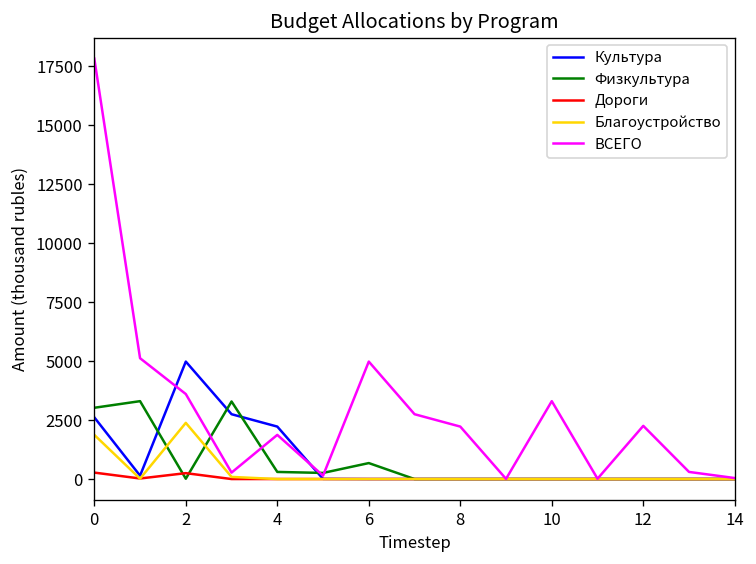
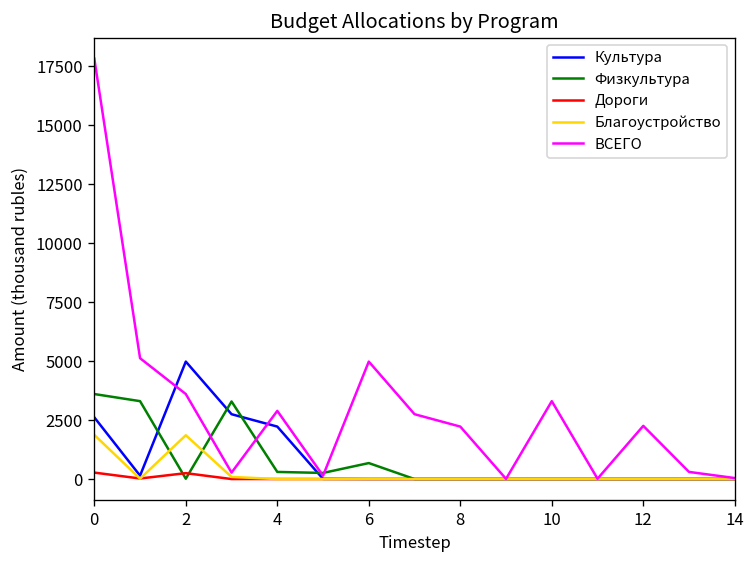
Физкультура, 0: 3000 -> 3600
Благоустройство, 2: 2400 -> 1900
ВСЕГО, 4: 1900 -> 2900
